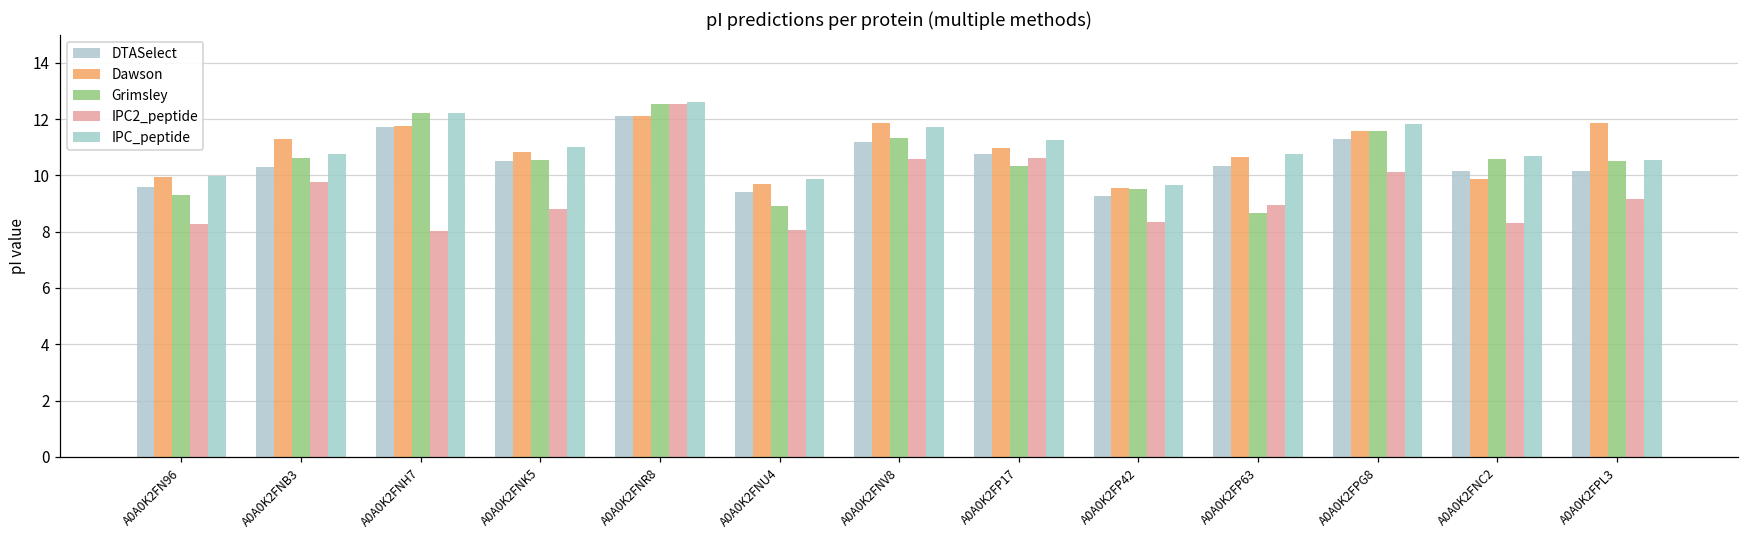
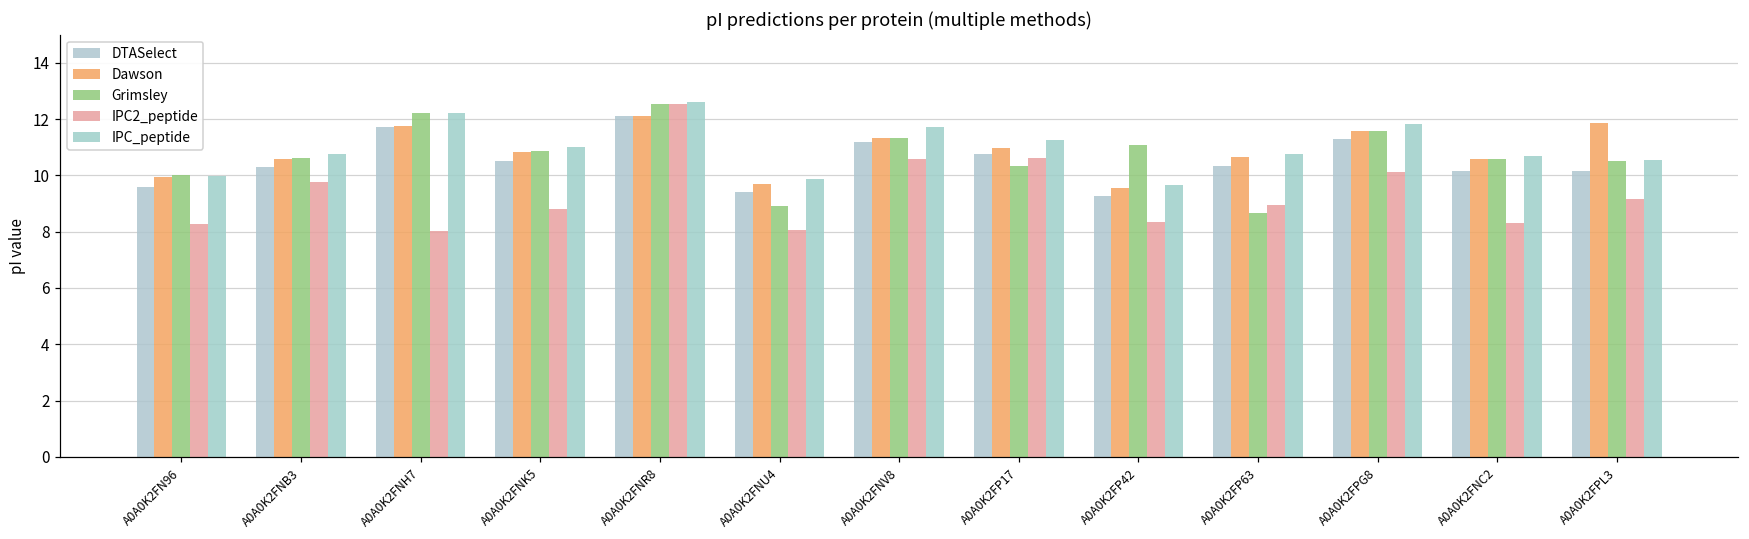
Grimsley, A0A0K2FN96: 9.3 -> 10.0
Dawson, A0A0K2FNB3: 11.3 -> 10.6
Grimsley, A0A0K2FNK5: 10.5 -> 10.9
Dawson, A0A0K2FNV8: 11.9 -> 11.3
Grimsley, A0A0K2FP42: 9.5 -> 11.1
Dawson, A0A0K2FNC2: 9.9 -> 10.6
